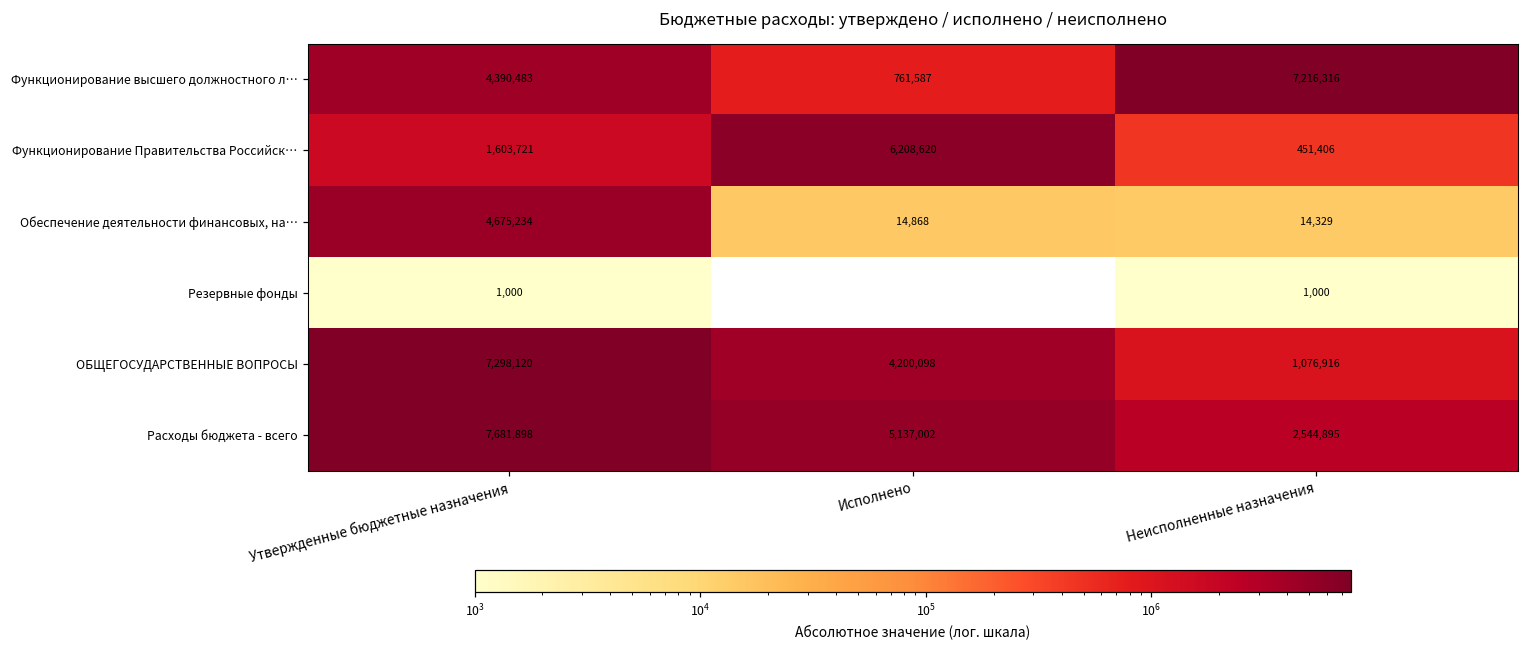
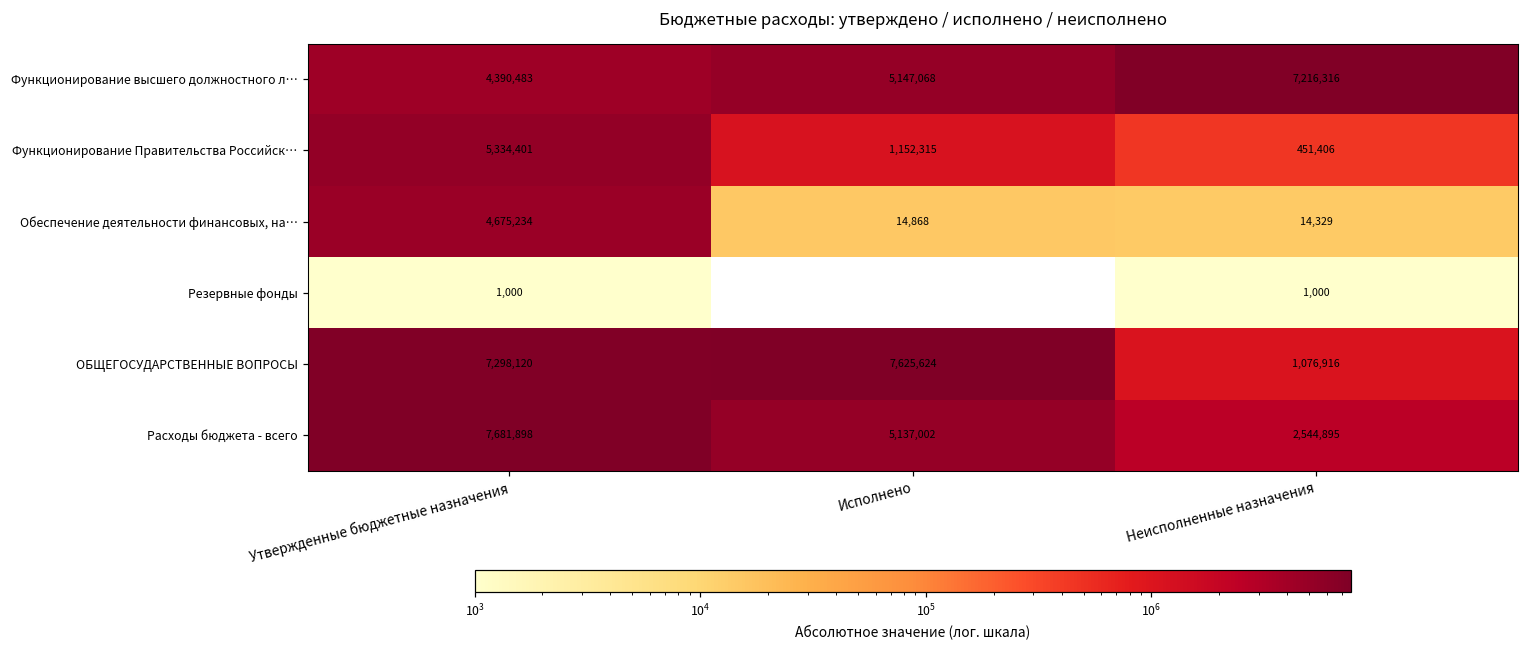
Функционирование высшего должностного л…, Исполнено: 761,587 -> 5,147,068
Функционирование Правительства Российск…, Утвержденные бюджетные назначения: 1,603,721 -> 5,334,401
Функционирование Правительства Российск…, Исполнено: 6,208,620 -> 1,152,315
ОБЩЕГОСУДАРСТВЕННЫЕ ВОПРОСЫ, Исполнено: 4,200,098 -> 7,625,624
